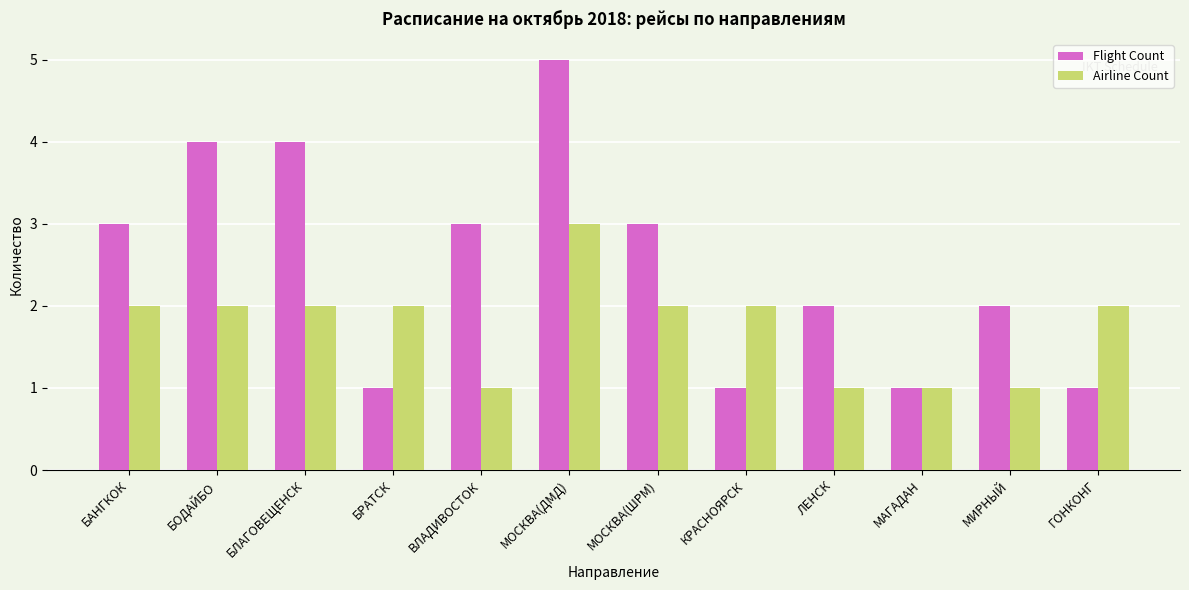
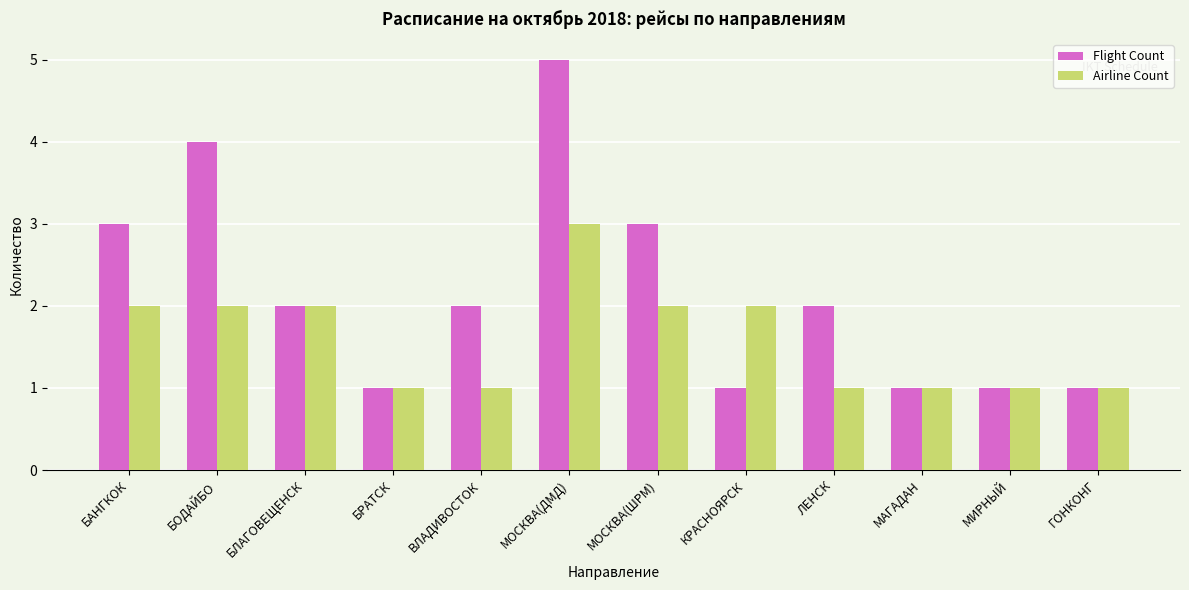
Flight Count, БЛАГОВЕЩЕНСК: 4 -> 2
Airline Count, БРАТСК: 2 -> 1
Flight Count, ВЛАДИВОСТОК: 3 -> 2
Flight Count, МИРНЫЙ: 2 -> 1
Airline Count, ГОНКОНГ: 2 -> 1
